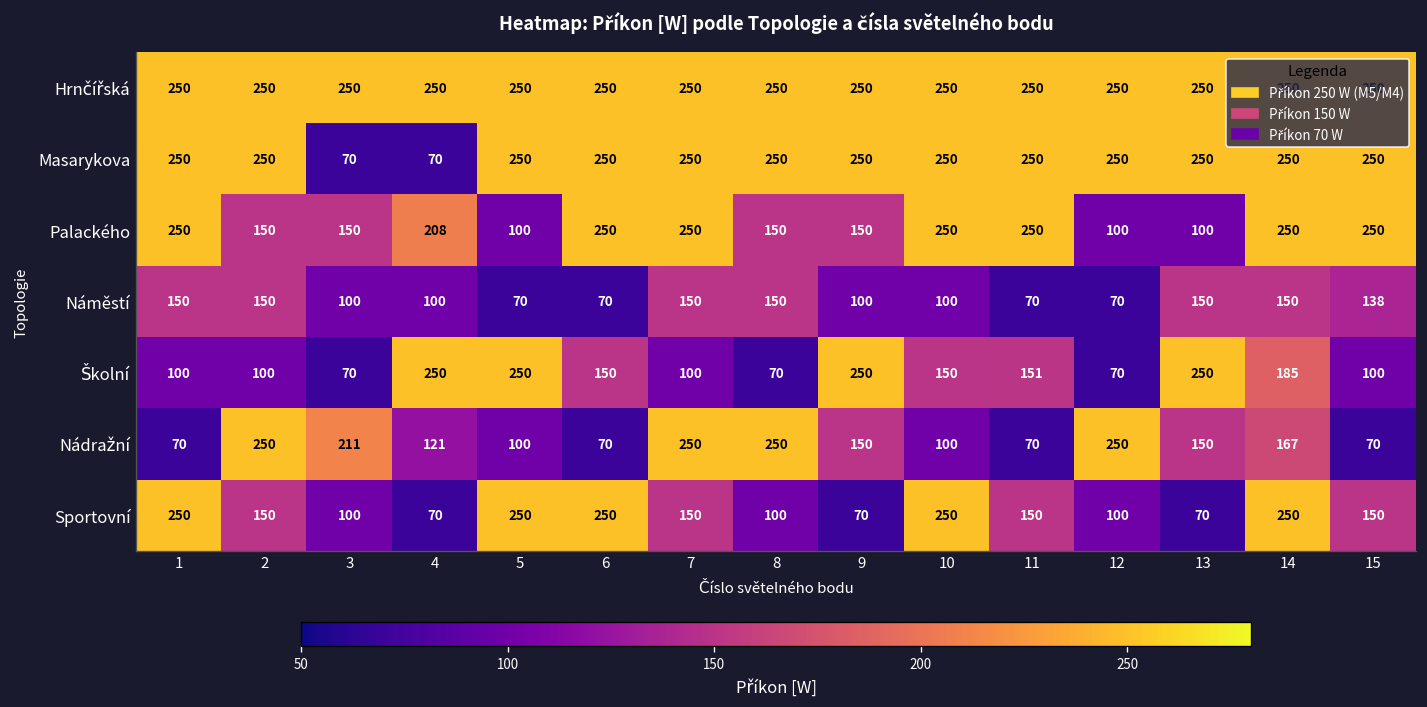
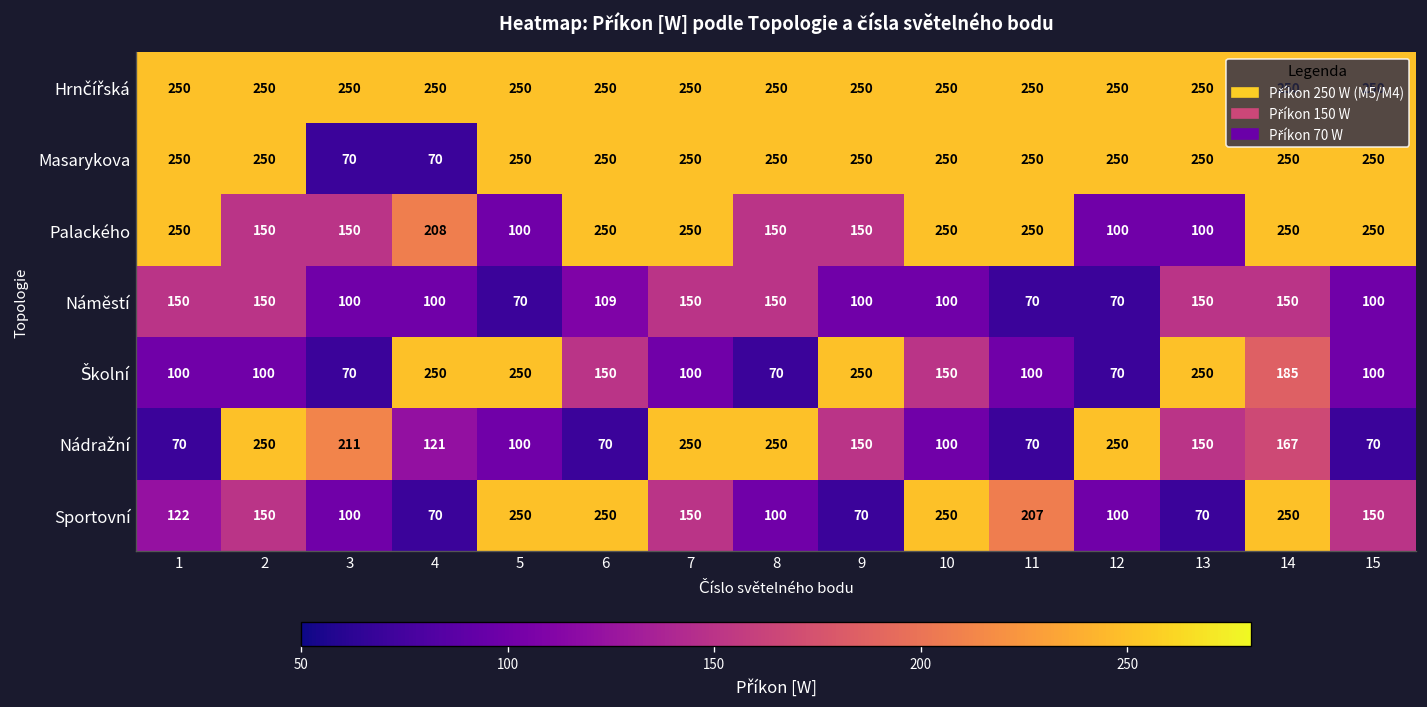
Náměstí, 6: 70 -> 109
Náměstí, 15: 138 -> 100
Školní, 11: 151 -> 100
Sportovní, 1: 250 -> 122
Sportovní, 11: 150 -> 207
